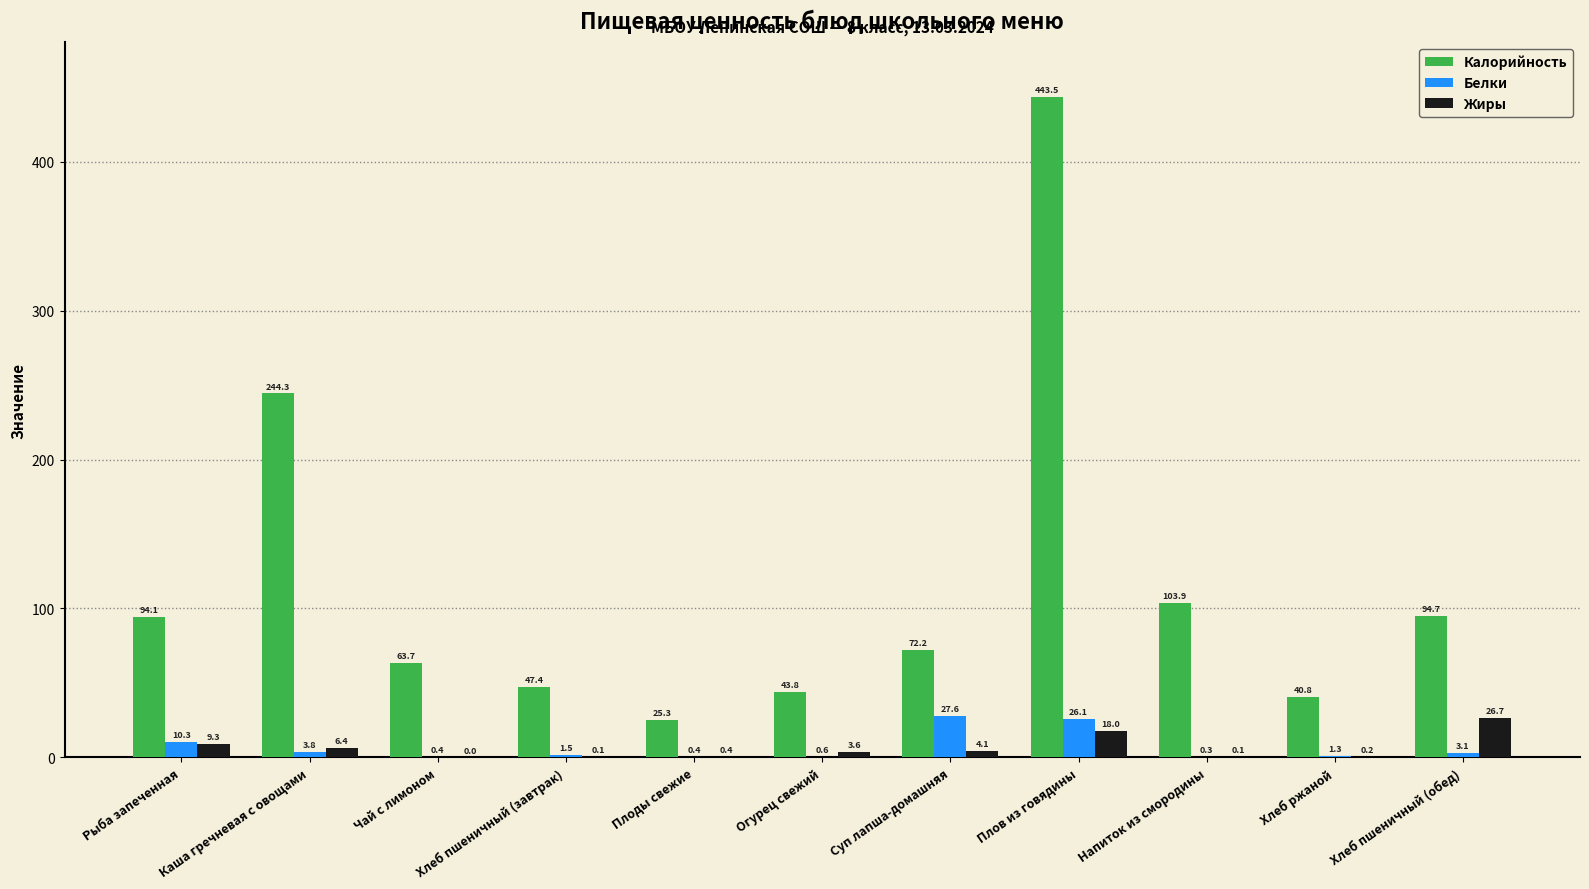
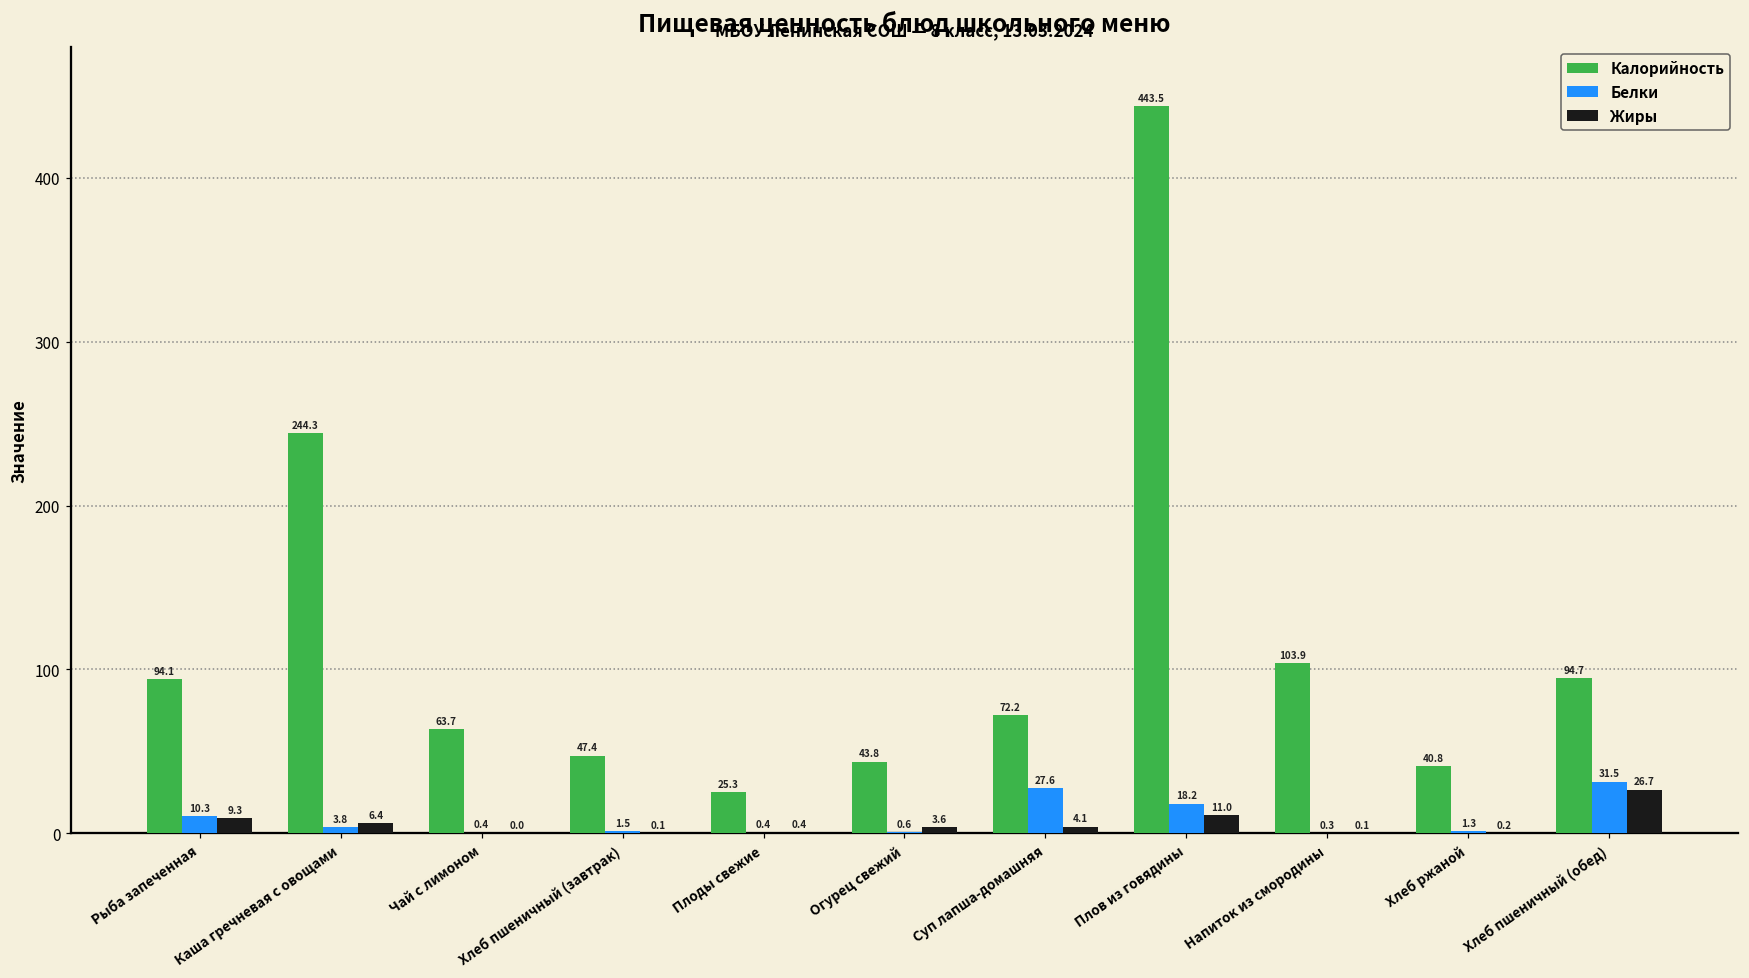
Белки, Плов из говядины: 26.1 -> 18.2
Жиры, Плов из говядины: 18.0 -> 11.0
Белки, Хлеб пшеничный (обед): 3.1 -> 31.5
